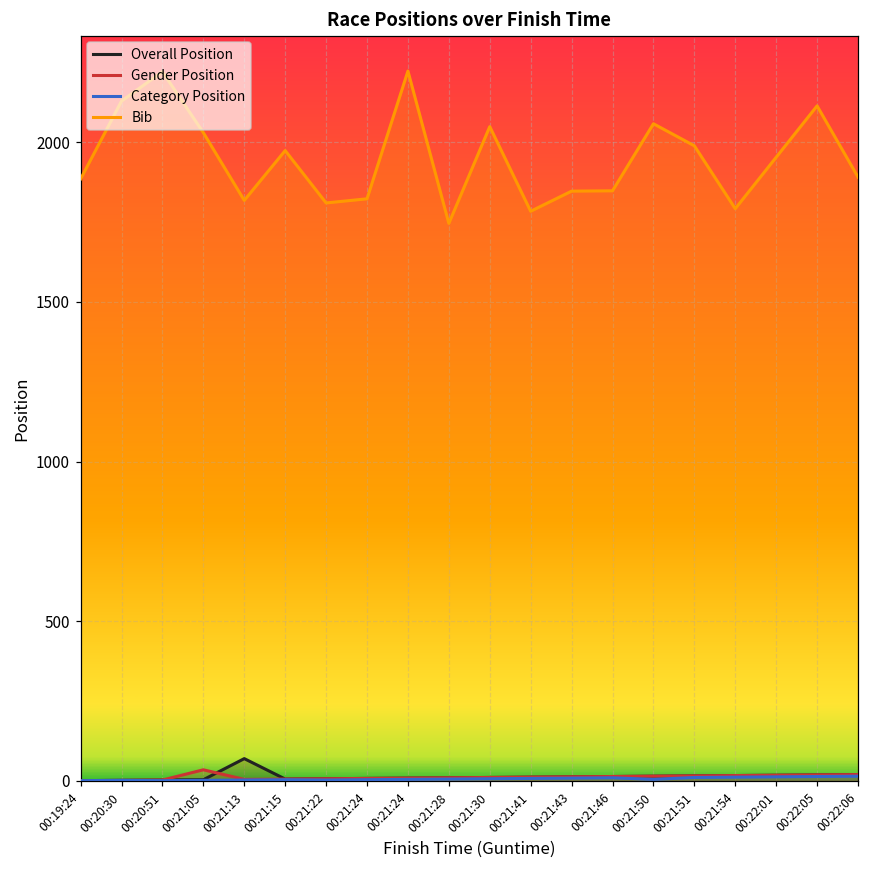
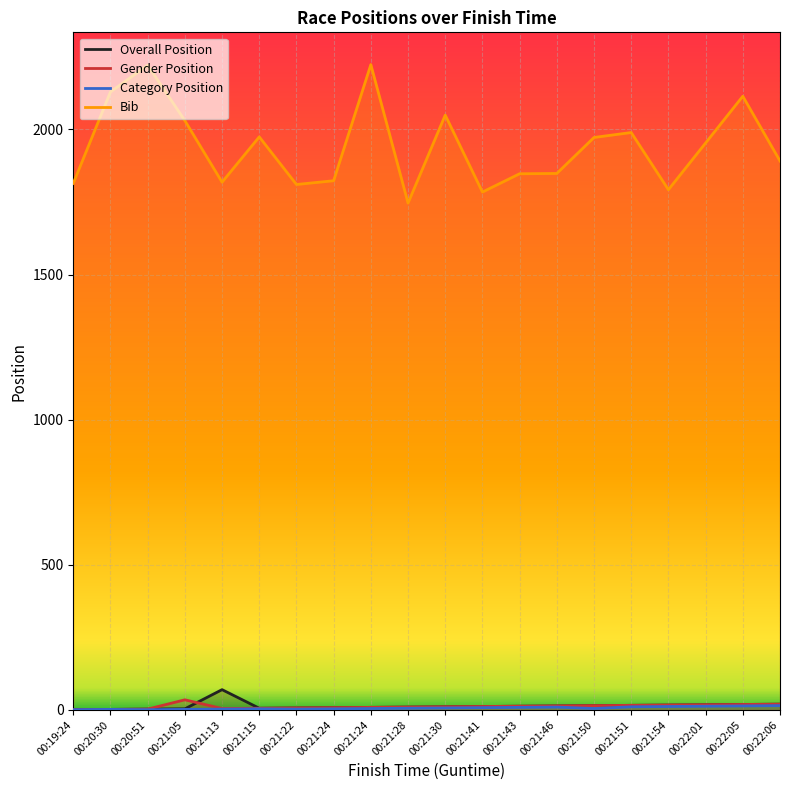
Bib, 00:19:24: 1890 -> 1810
Bib, 00:21:50: 2060 -> 1970
